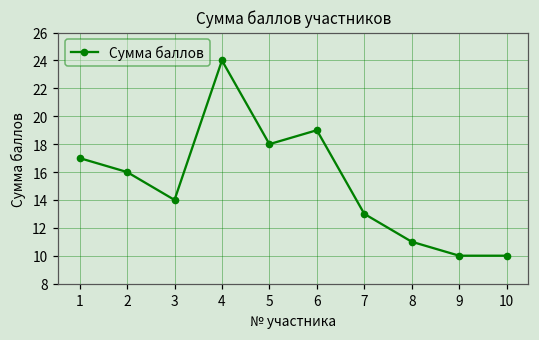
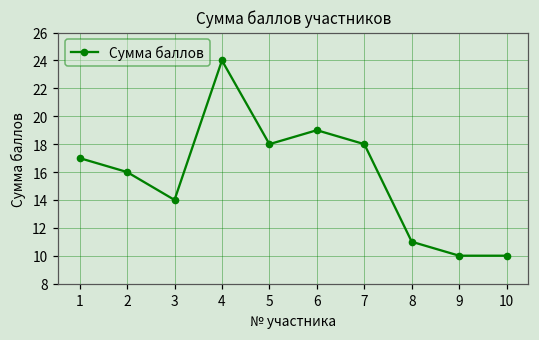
7: 13 -> 18
